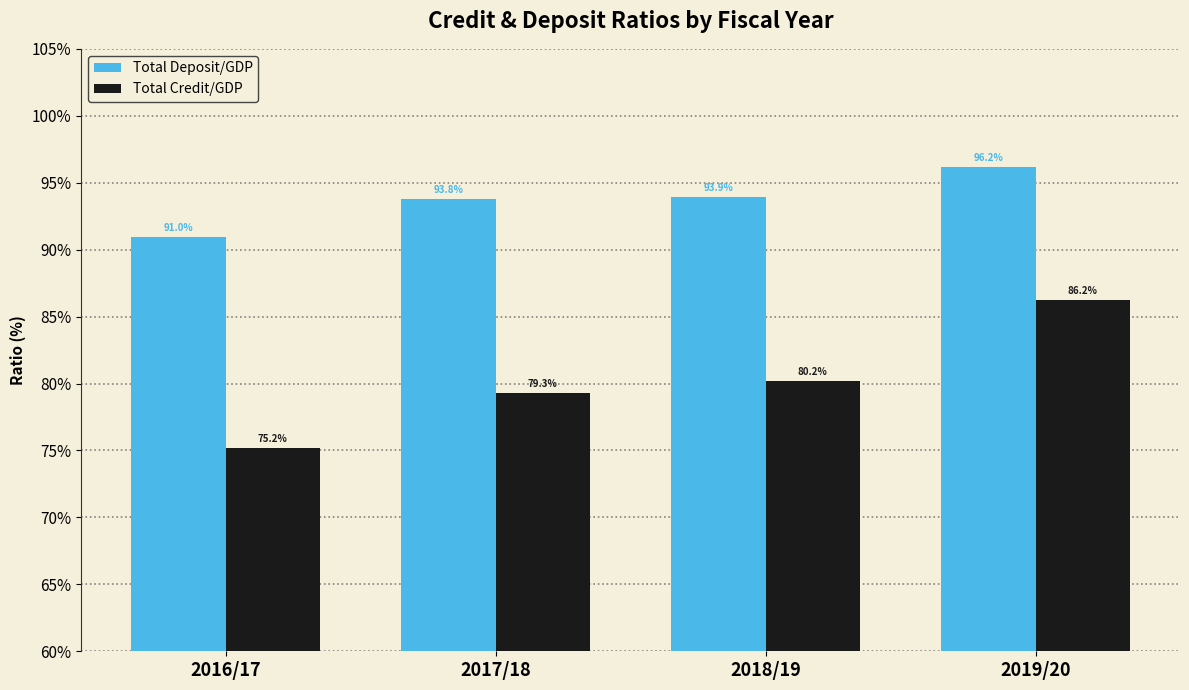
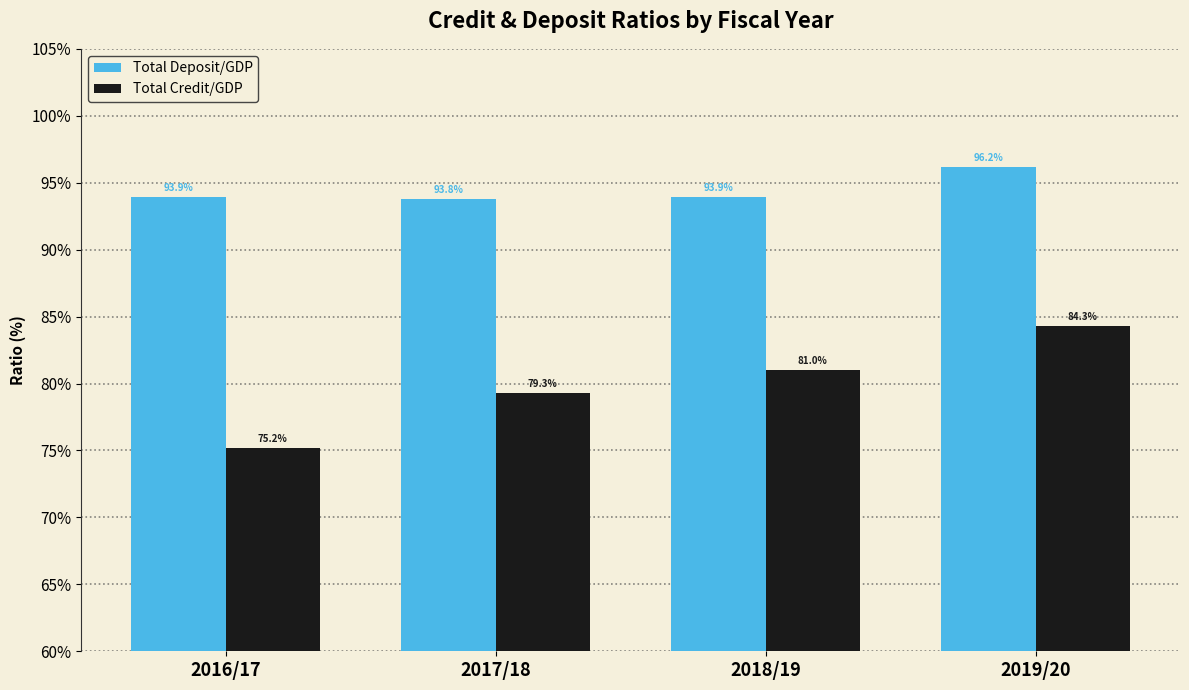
Total Deposit/GDP, 2016/17: 91.0% -> 93.9%
Total Credit/GDP, 2018/19: 80.2% -> 81.0%
Total Credit/GDP, 2019/20: 86.2% -> 84.3%
